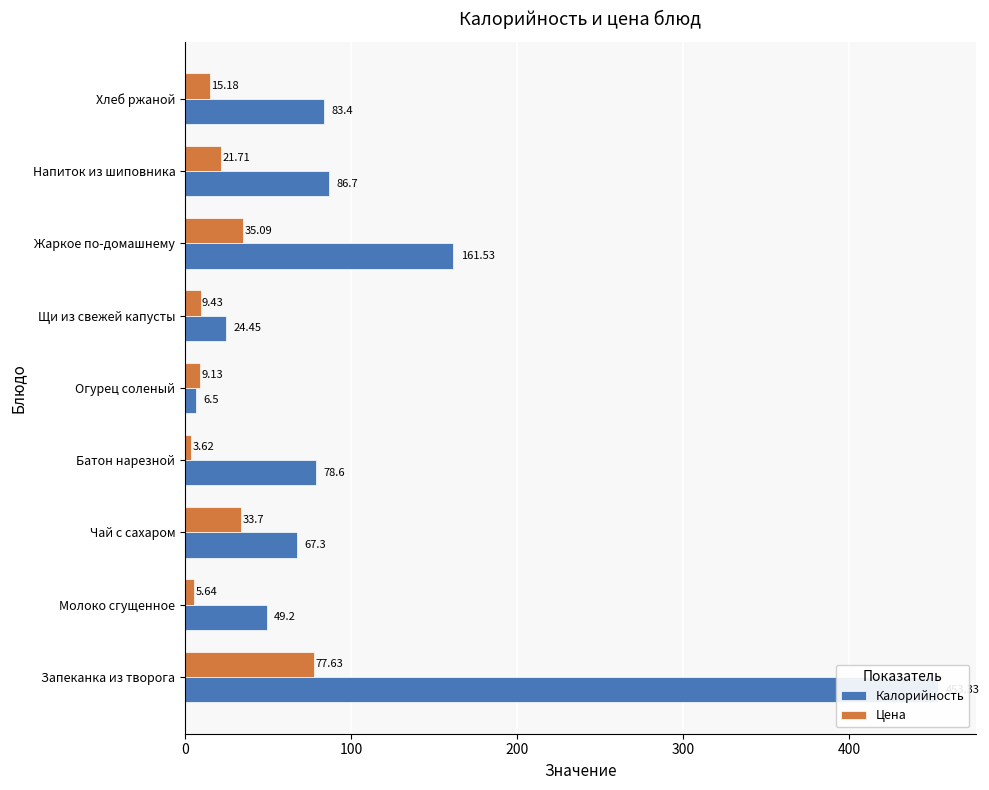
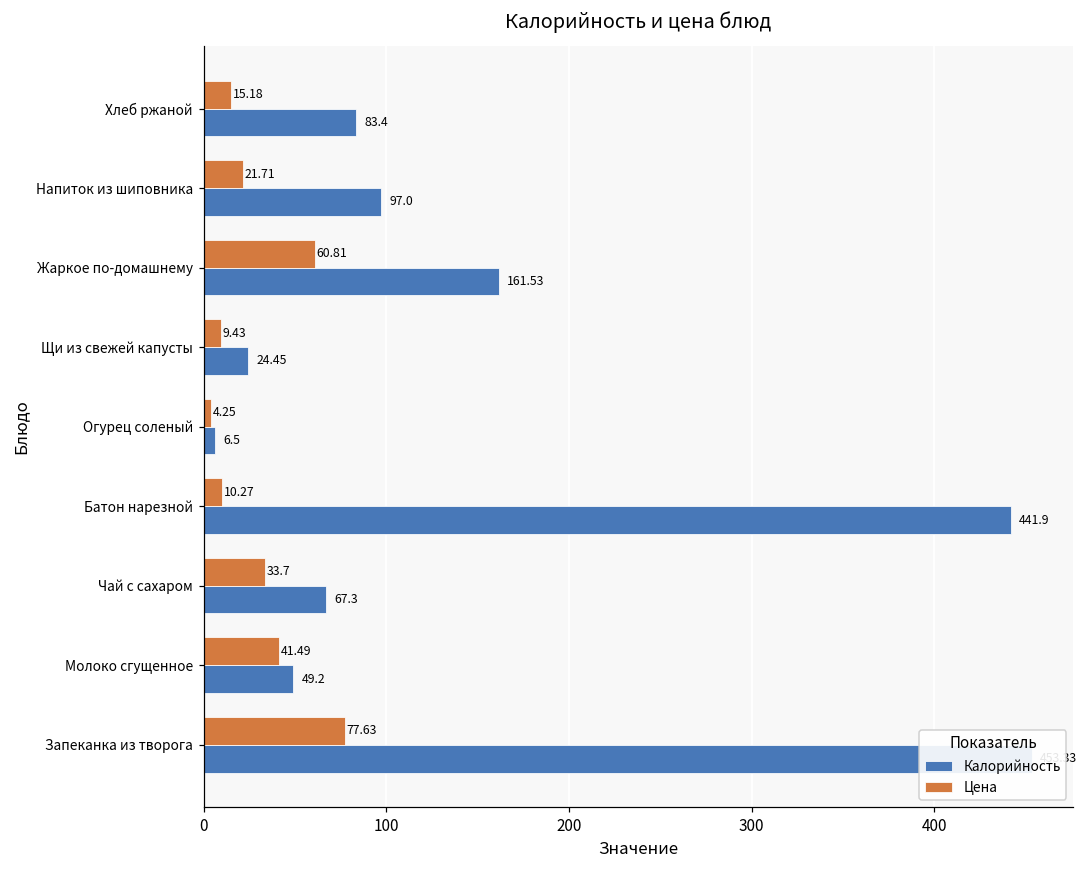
Калорийность, Напиток из шиповника: 86.7 -> 97.0
Цена, Жаркое по-домашнему: 35.09 -> 60.81
Цена, Огурец соленый: 9.13 -> 4.25
Цена, Батон нарезной: 3.62 -> 10.27
Калорийность, Батон нарезной: 78.6 -> 441.9
Цена, Молоко сгущенное: 5.64 -> 41.49
